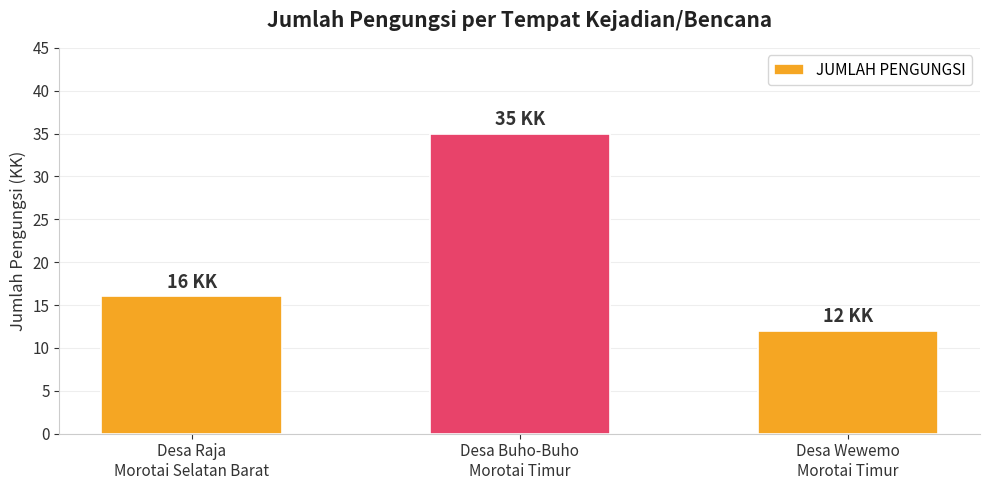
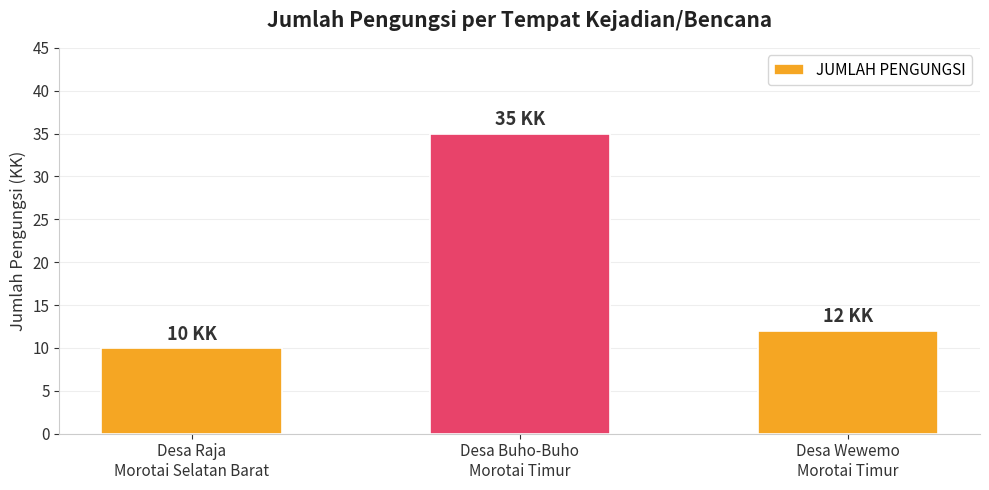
Desa Raja Morotai Selatan Barat: 16 -> 10
